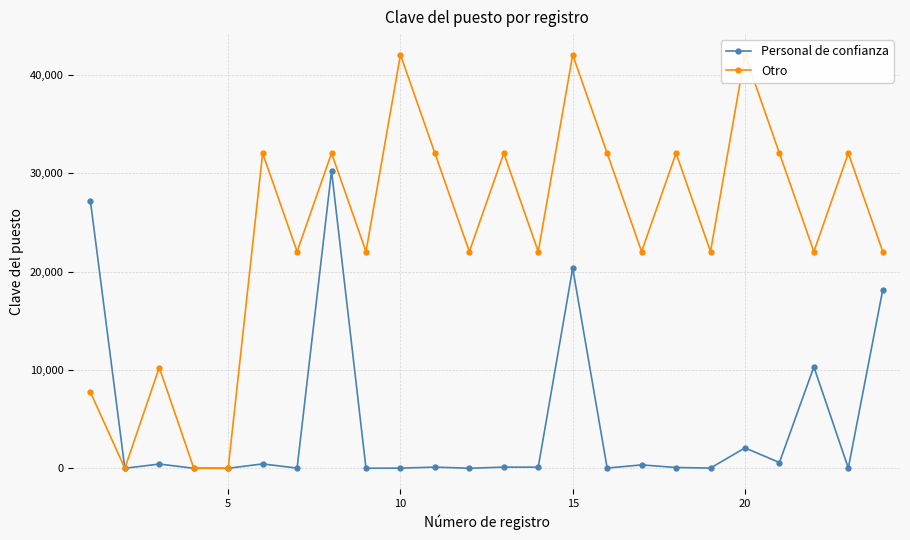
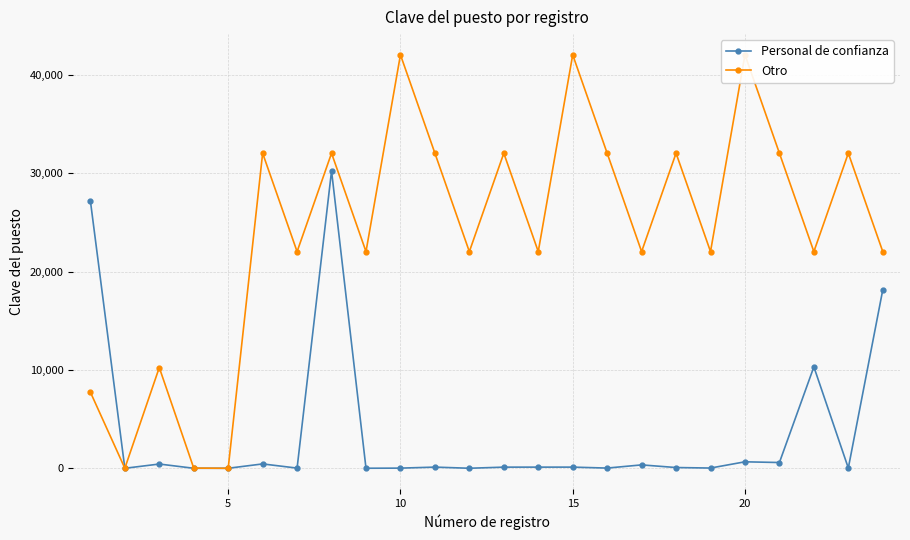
Personal de confianza, 15: 20,000 -> 0
Personal de confianza, 20: 2,000 -> 1,000
